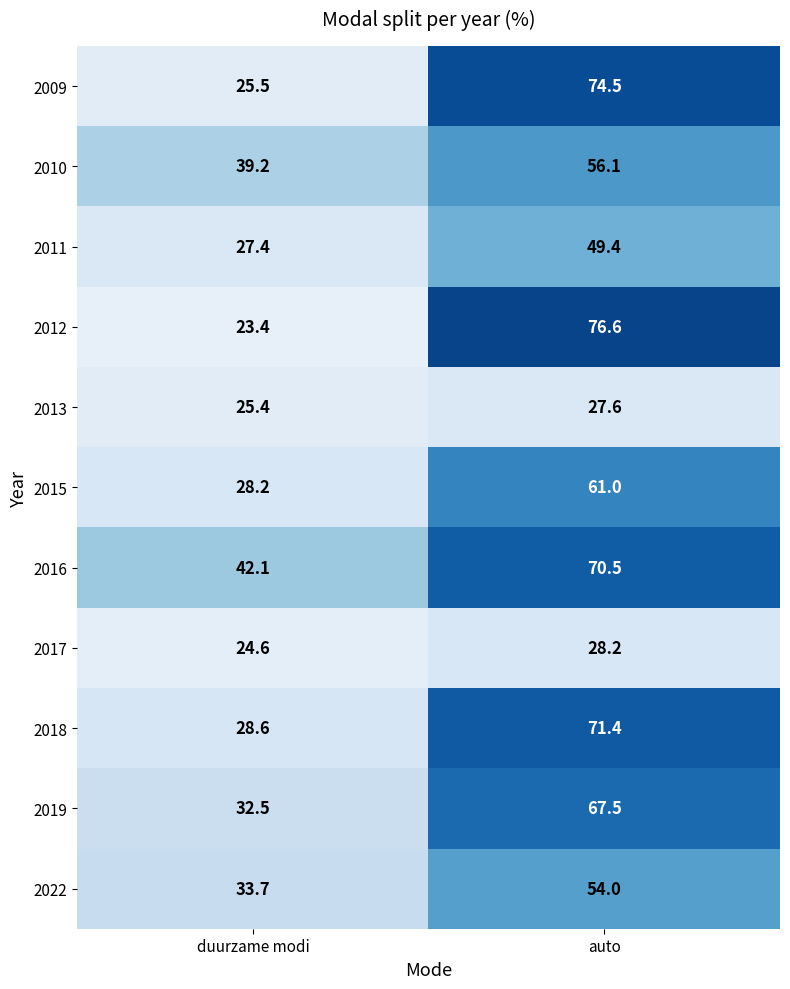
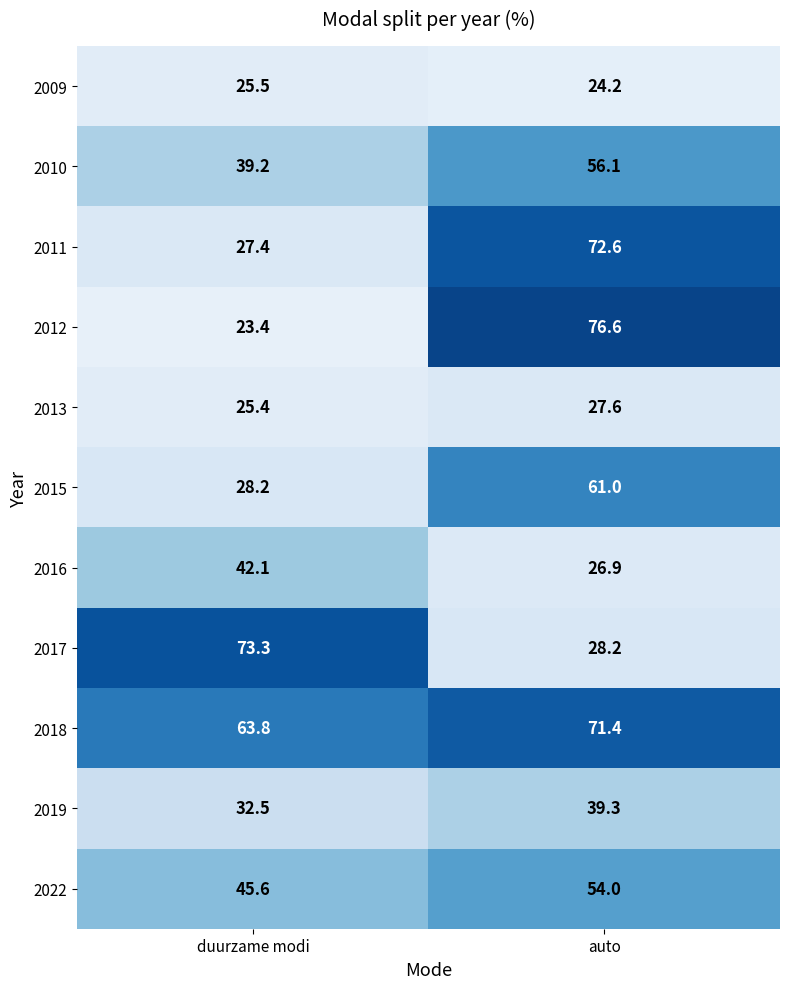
2009, auto: 74.5 -> 24.2
2011, auto: 49.4 -> 72.6
2016, auto: 70.5 -> 26.9
2017, duurzame modi: 24.6 -> 73.3
2018, duurzame modi: 28.6 -> 63.8
2019, auto: 67.5 -> 39.3
2022, duurzame modi: 33.7 -> 45.6
